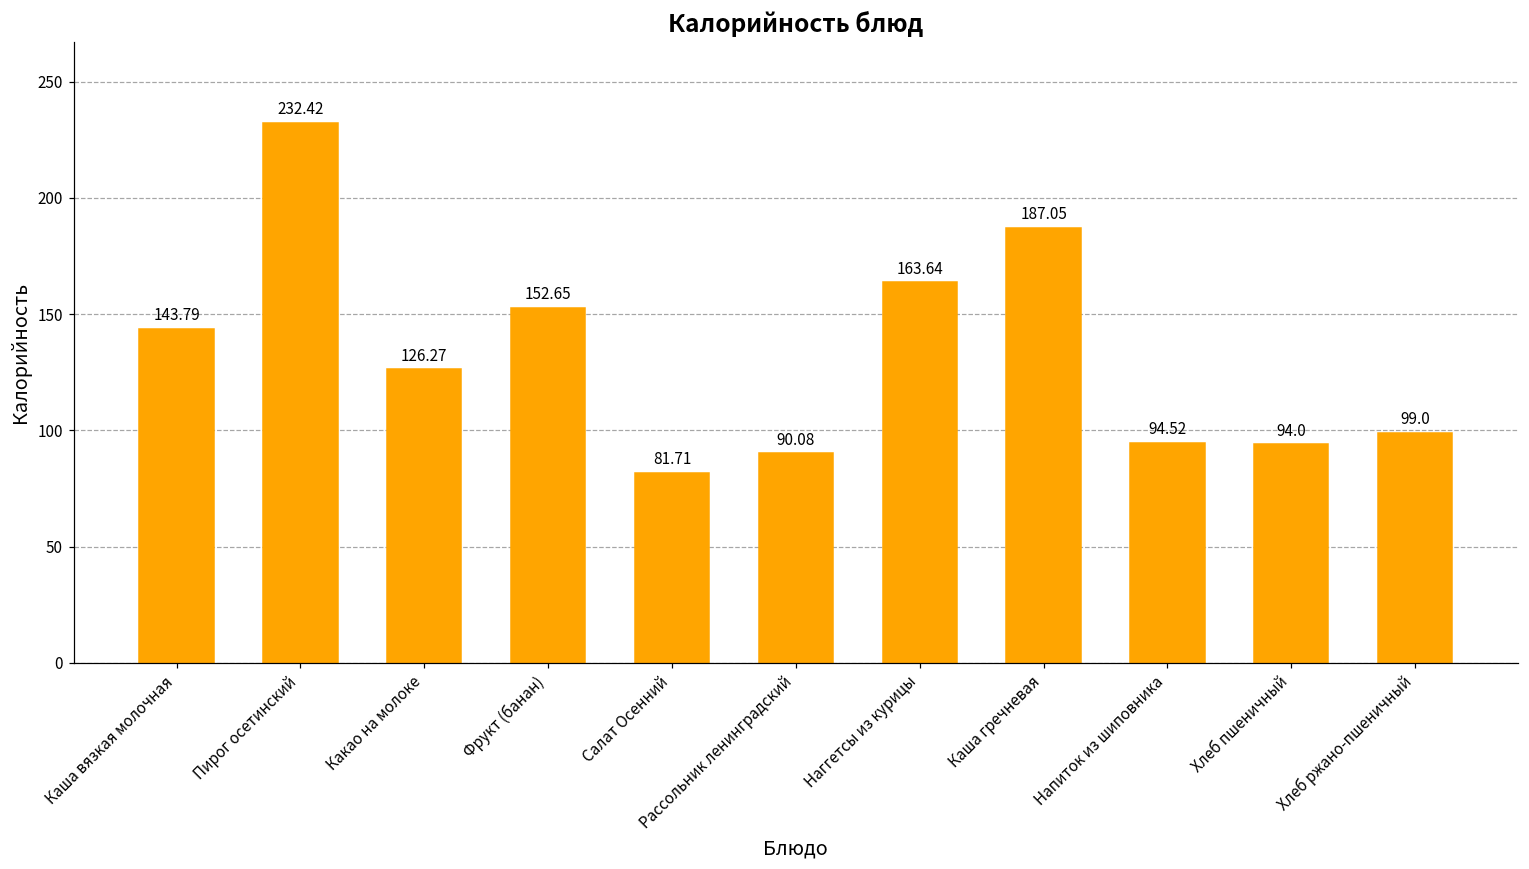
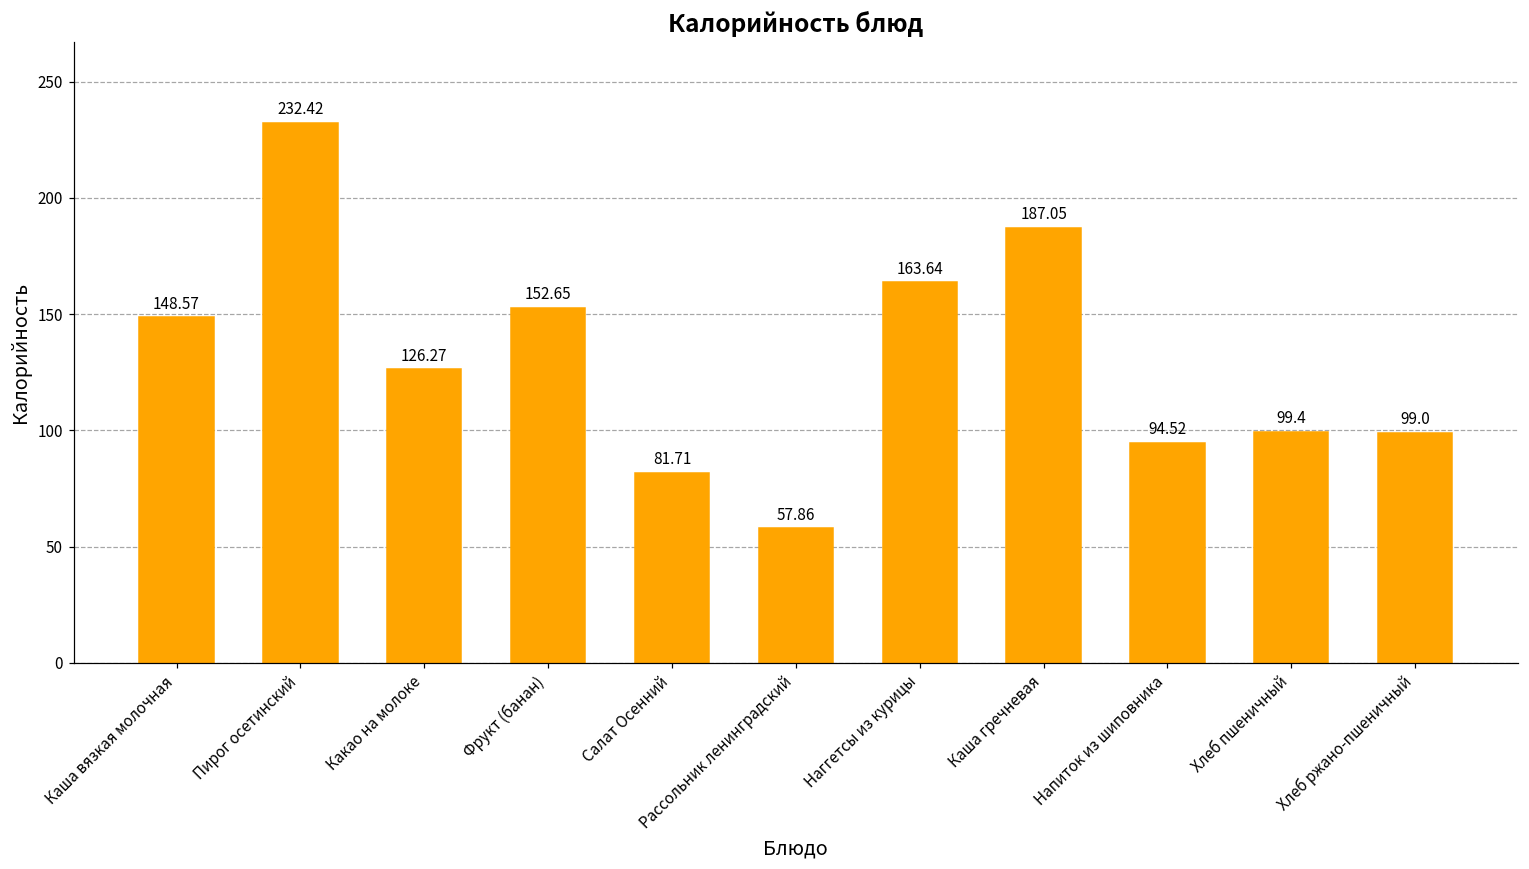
Каша вязкая молочная: 143.79 -> 148.57
Рассольник ленинградский: 90.08 -> 57.86
Хлеб пшеничный: 94.0 -> 99.4
